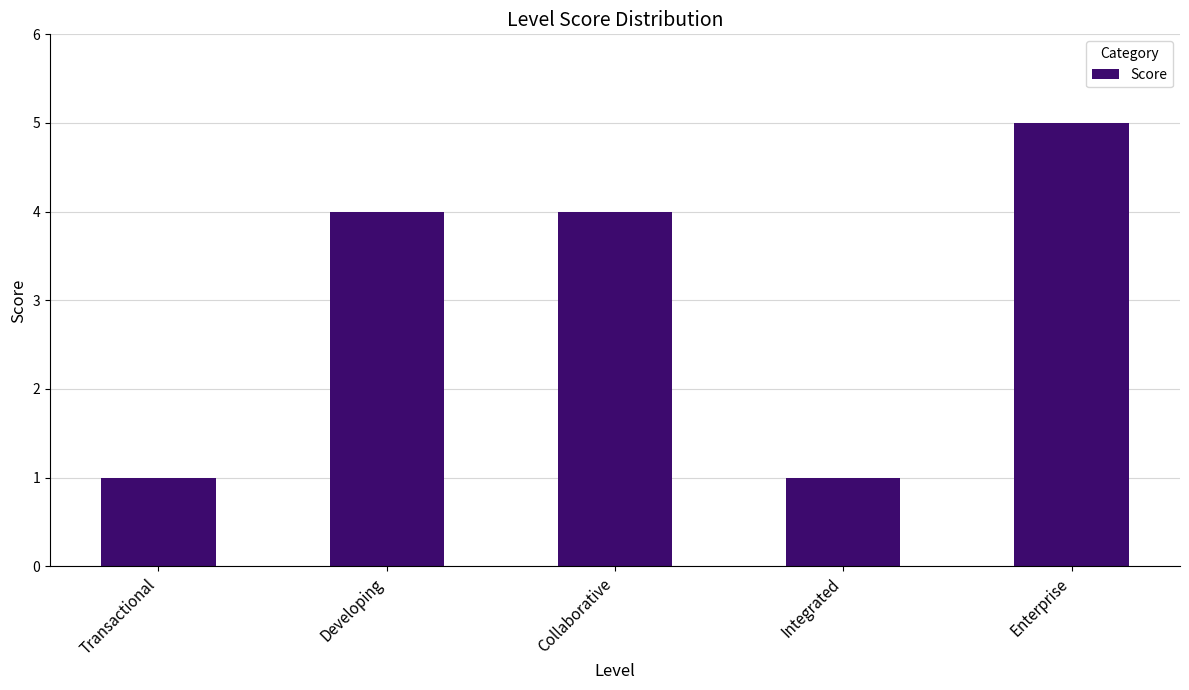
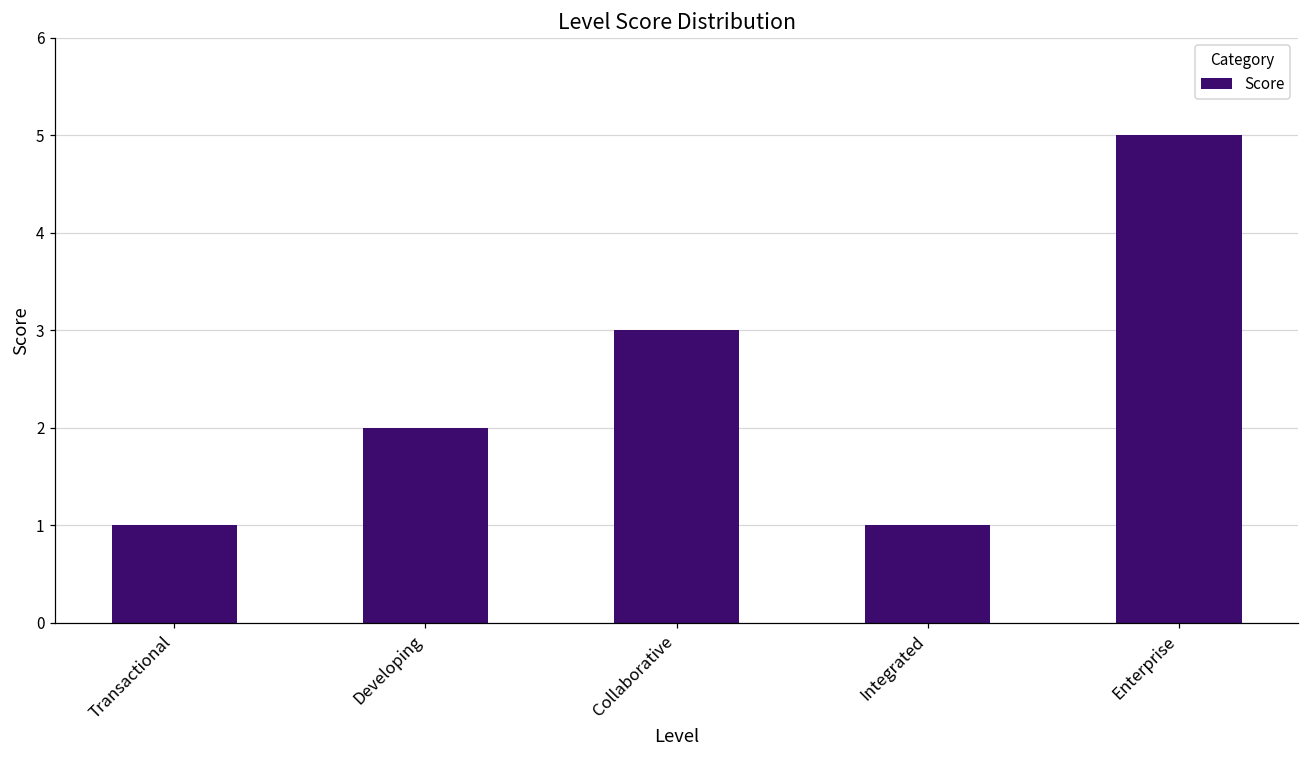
Developing: 4 -> 2
Collaborative: 4 -> 3
